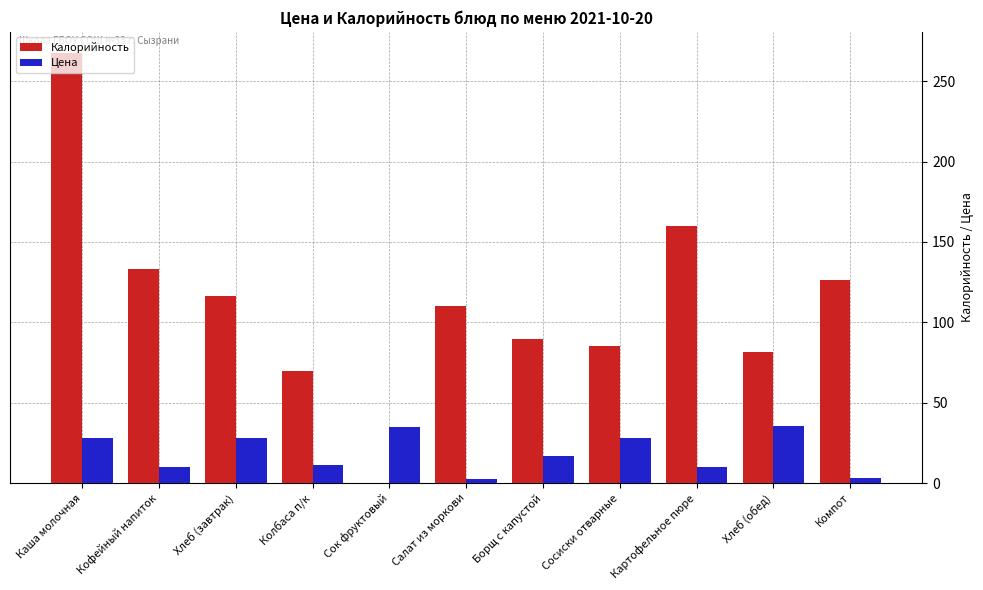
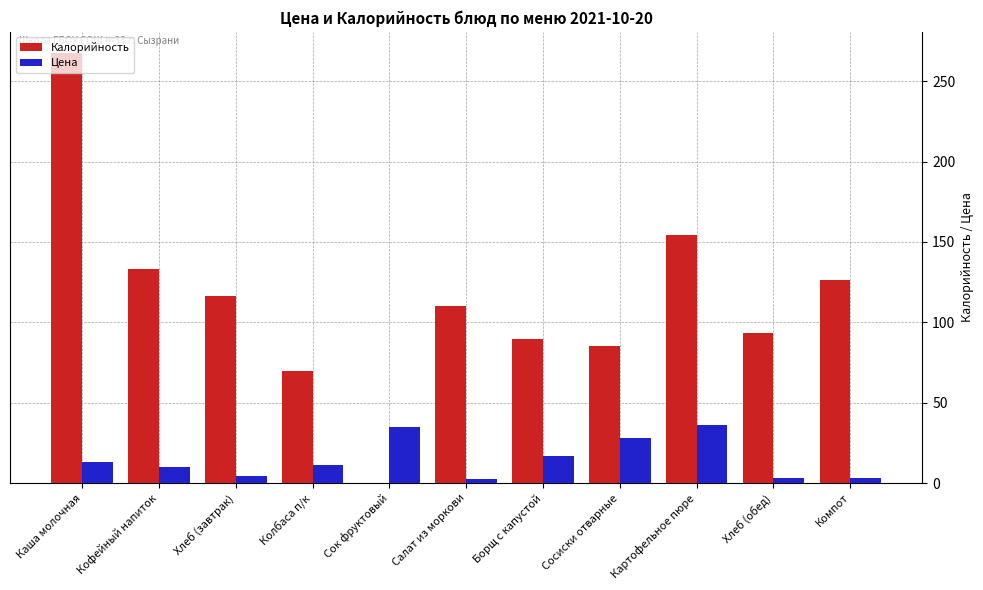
Цена, Каша молочная: 28 -> 13
Цена, Хлеб (завтрак): 28 -> 4
Калорийность, Картофельное пюре: 160 -> 154
Цена, Картофельное пюре: 10 -> 36
Калорийность, Хлеб (обед): 82 -> 93
Цена, Хлеб (обед): 35 -> 3
